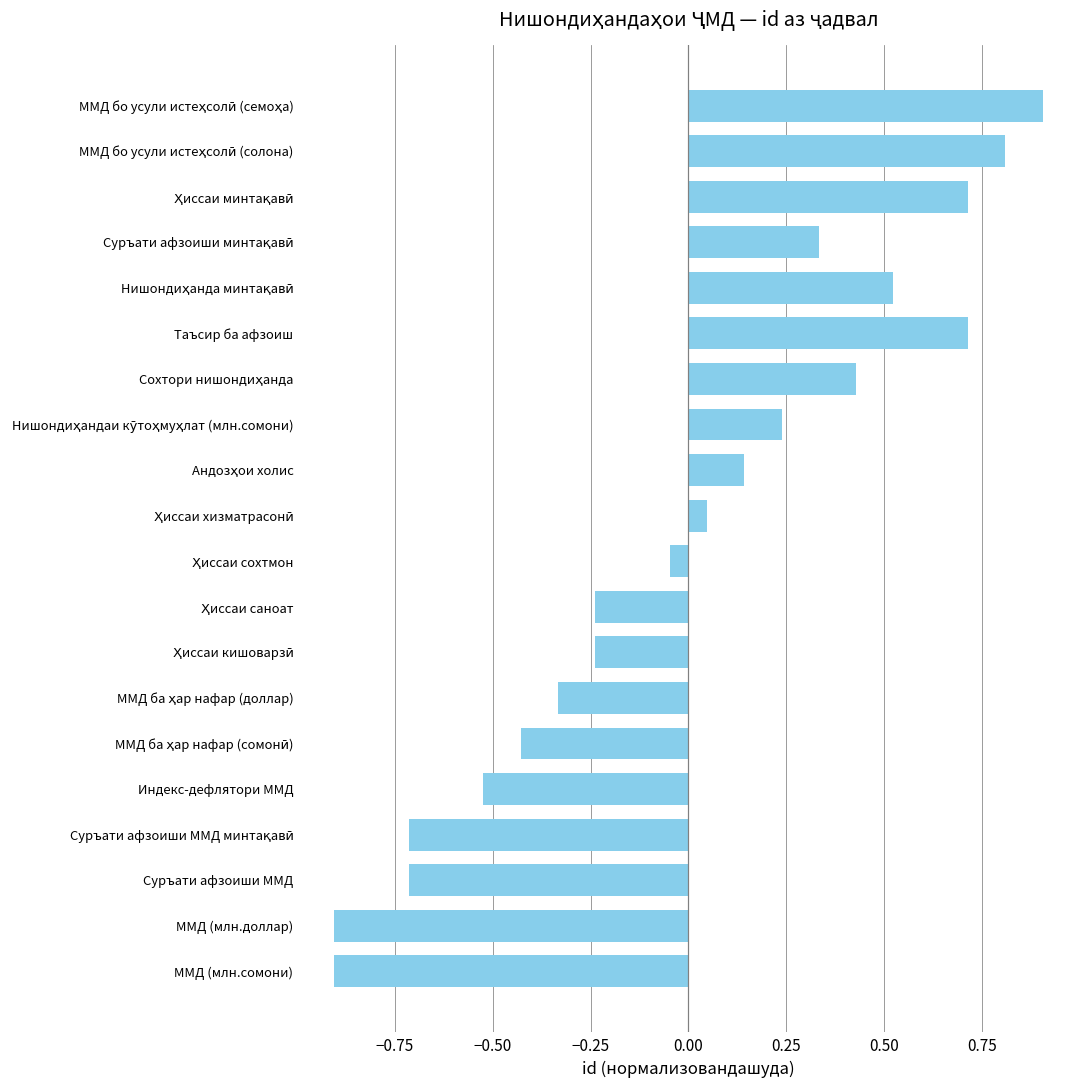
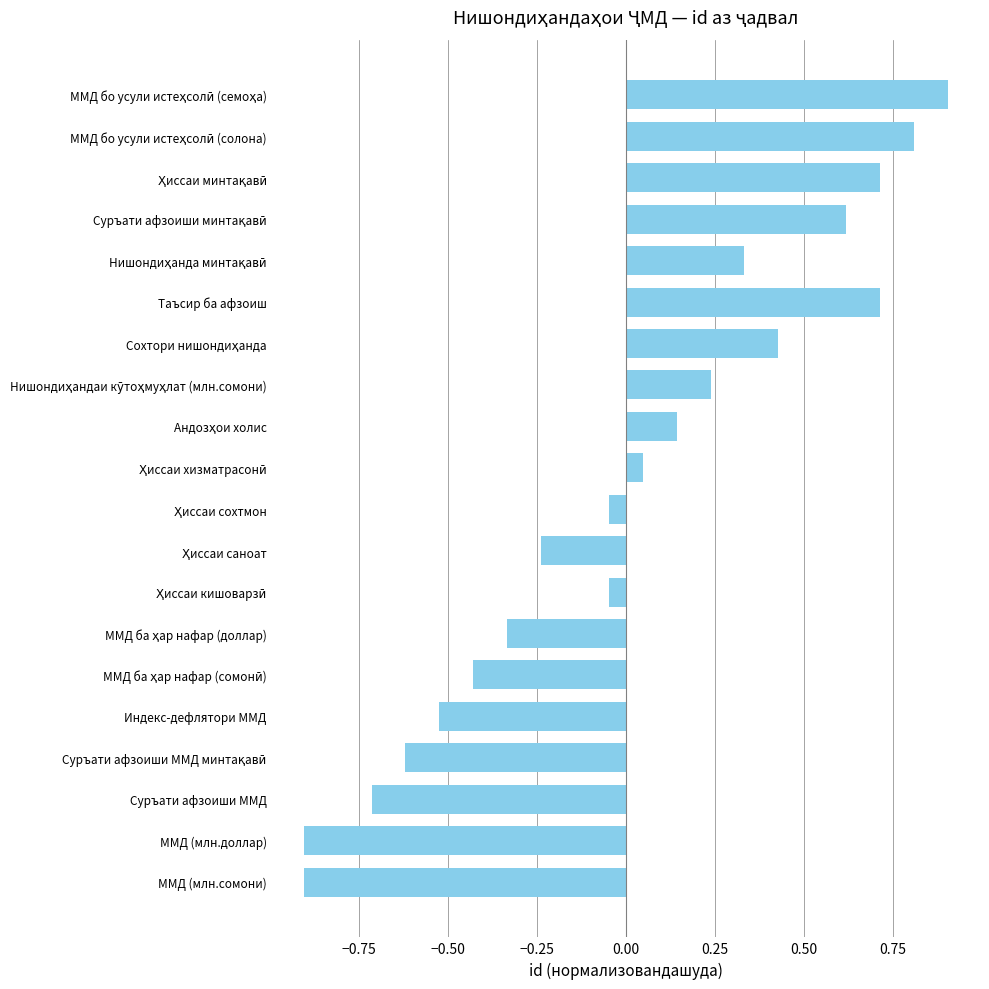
Суръати афзоиши минтақавӣ: 0.33 -> 0.62
Нишондиҳанда минтақавӣ: 0.52 -> 0.33
Ҳиссаи кишоварзӣ: -0.24 -> -0.05
Суръати афзоиши ММД минтақавӣ: -0.71 -> -0.62
